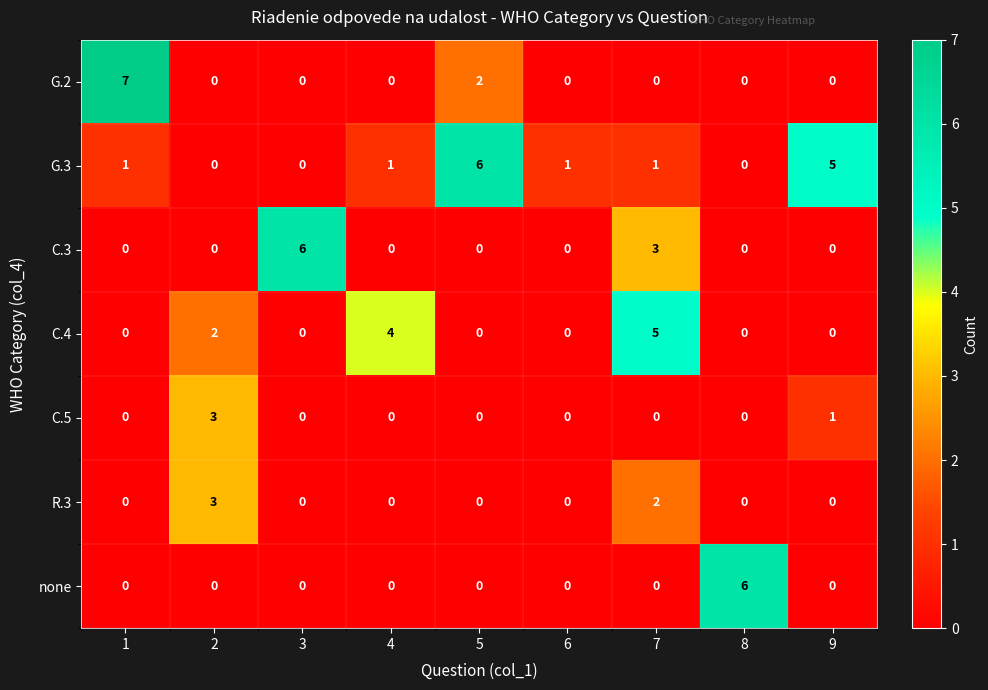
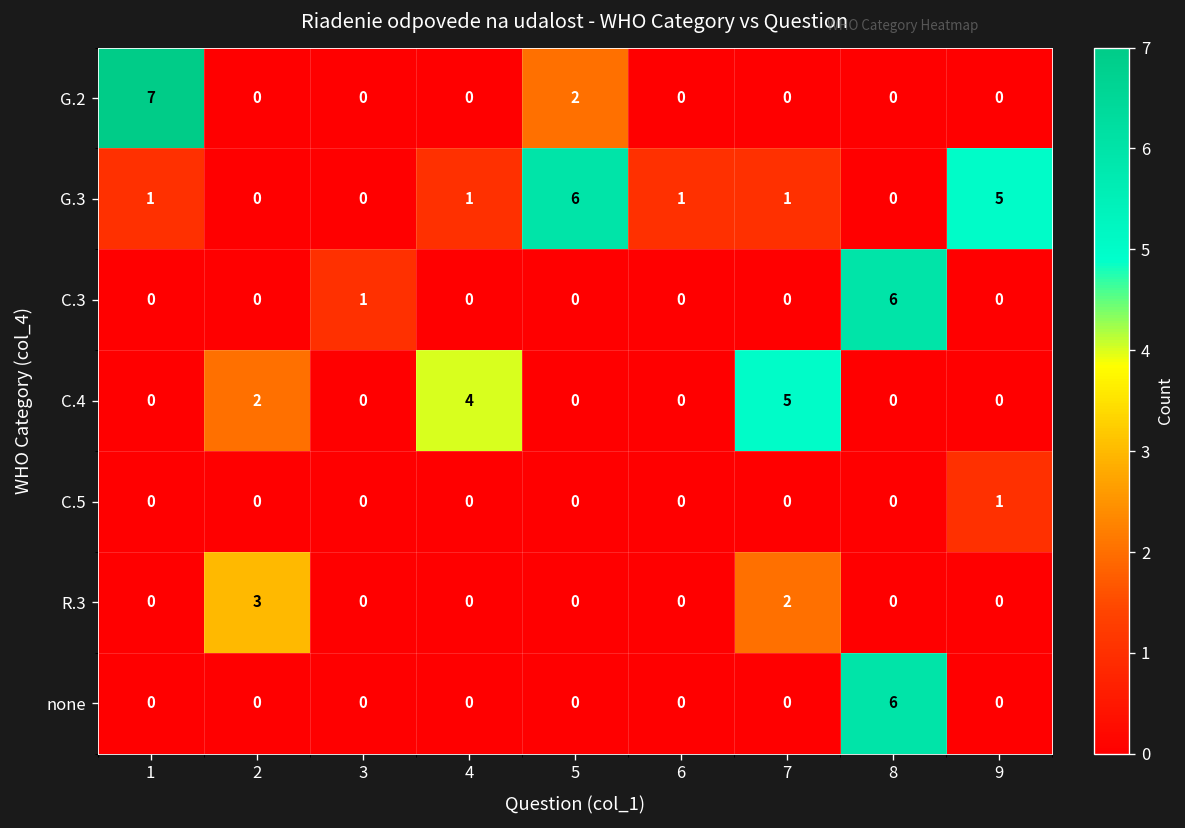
C.3, 3: 6 -> 1
C.3, 7: 3 -> 0
C.3, 8: 0 -> 6
C.5, 2: 3 -> 0
